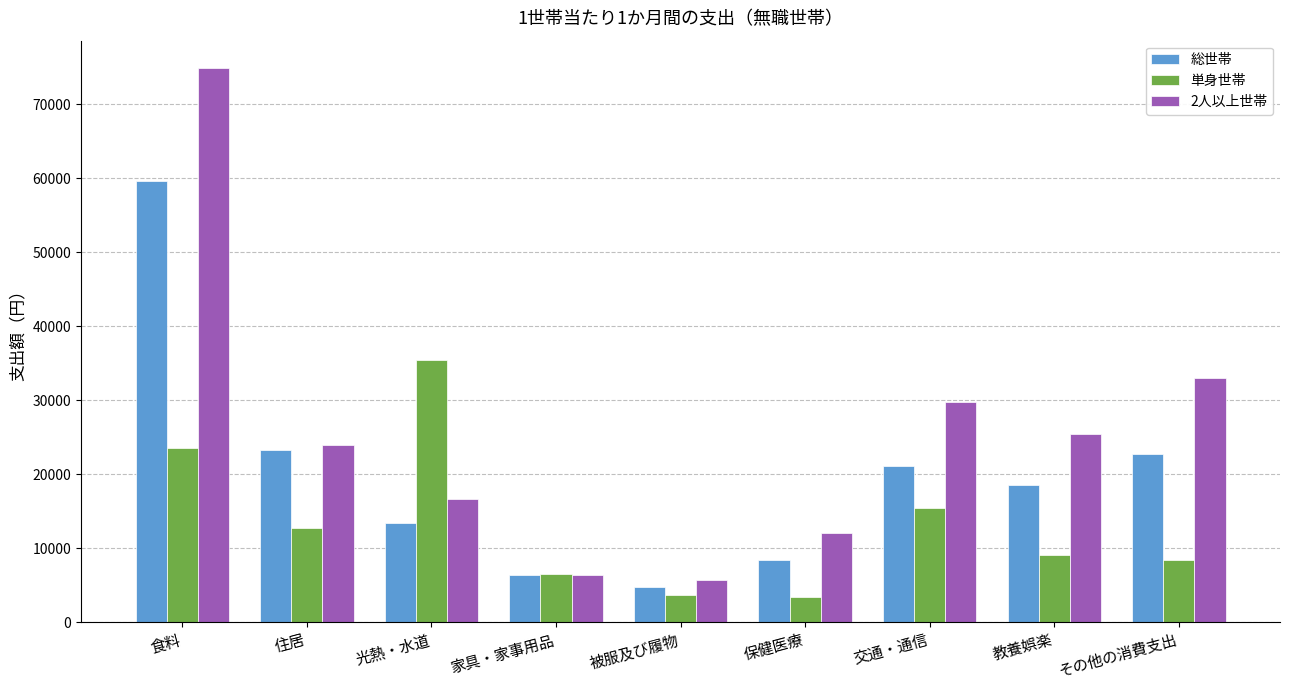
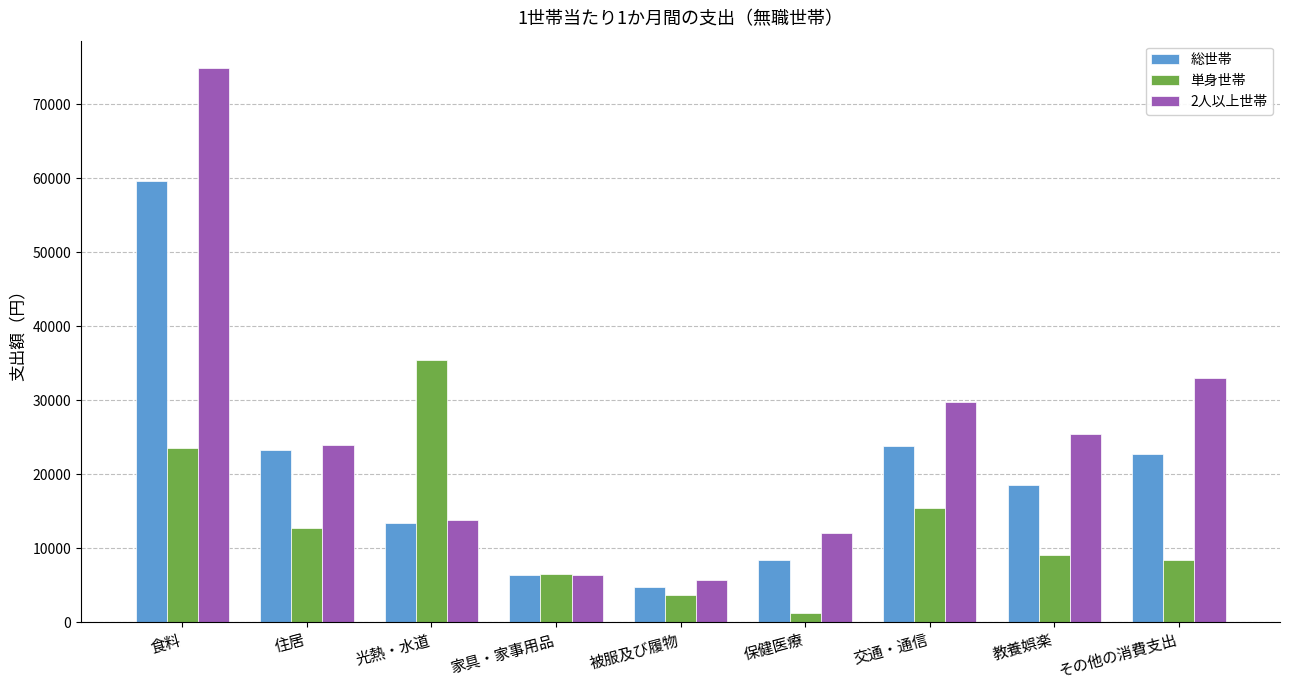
2人以上世帯, 光熱・水道: 17000 -> 14000
単身世帯, 保健医療: 3000 -> 1000
総世帯, 交通・通信: 21000 -> 24000
